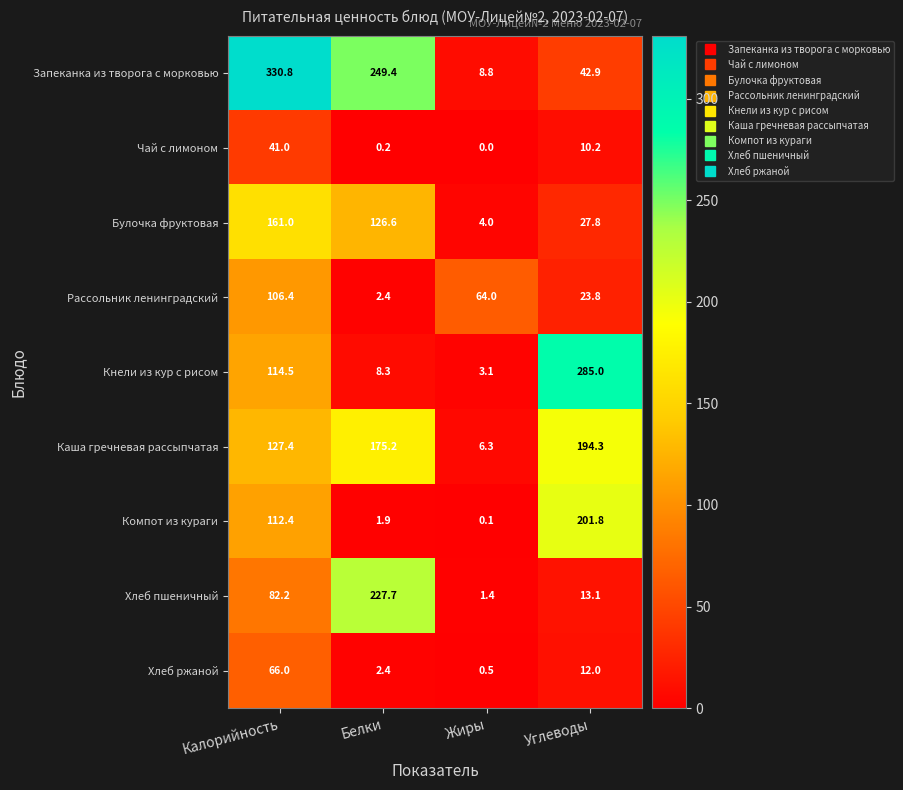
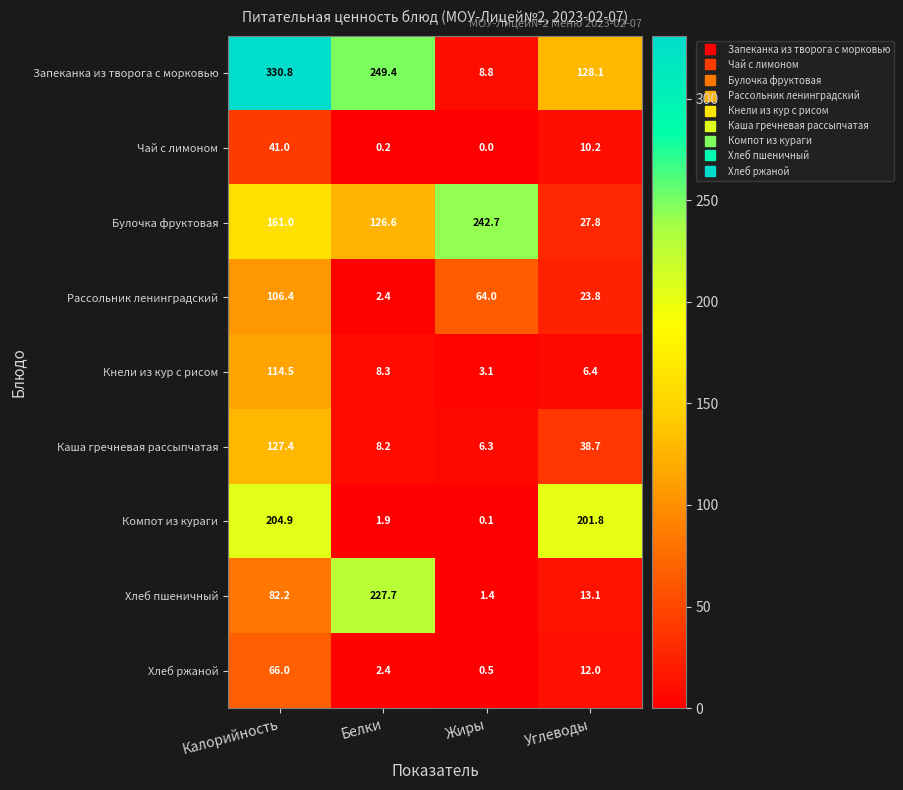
Запеканка из творога с морковью, Углеводы: 42.9 -> 128.1
Булочка фруктовая, Жиры: 4.0 -> 242.7
Кнели из кур с рисом, Углеводы: 285.0 -> 6.4
Каша гречневая рассыпчатая, Белки: 175.2 -> 8.2
Каша гречневая рассыпчатая, Углеводы: 194.3 -> 38.7
Компот из кураги, Калорийность: 112.4 -> 204.9
